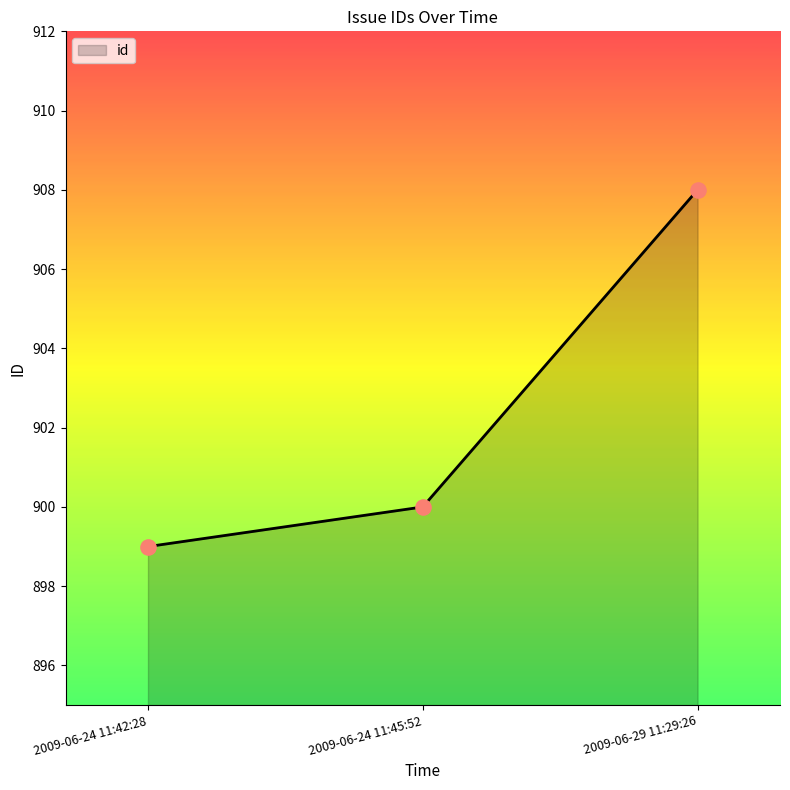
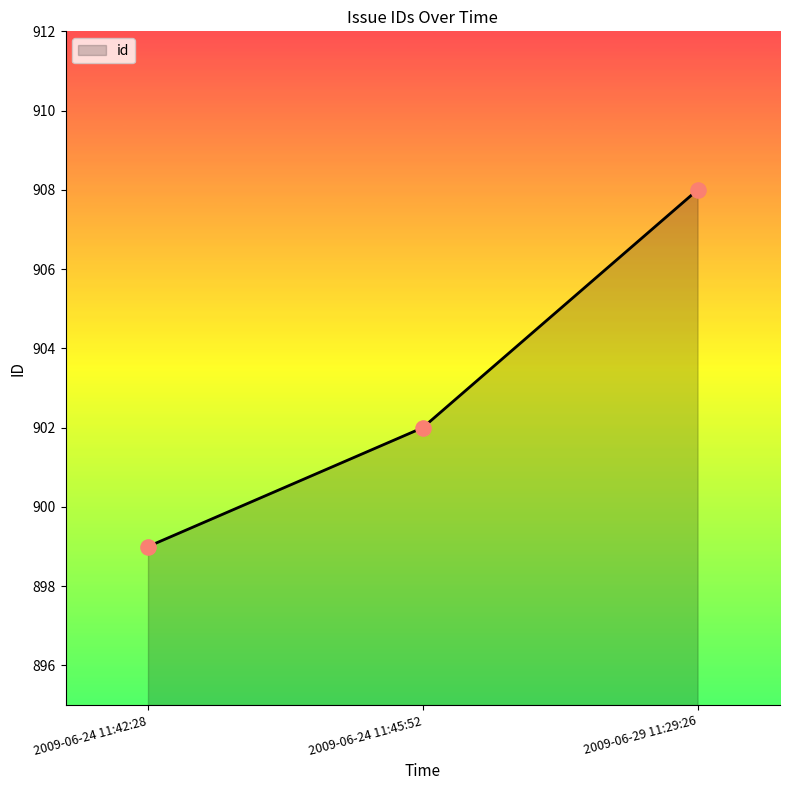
2009-06-24 11:45:52: 900 -> 902
